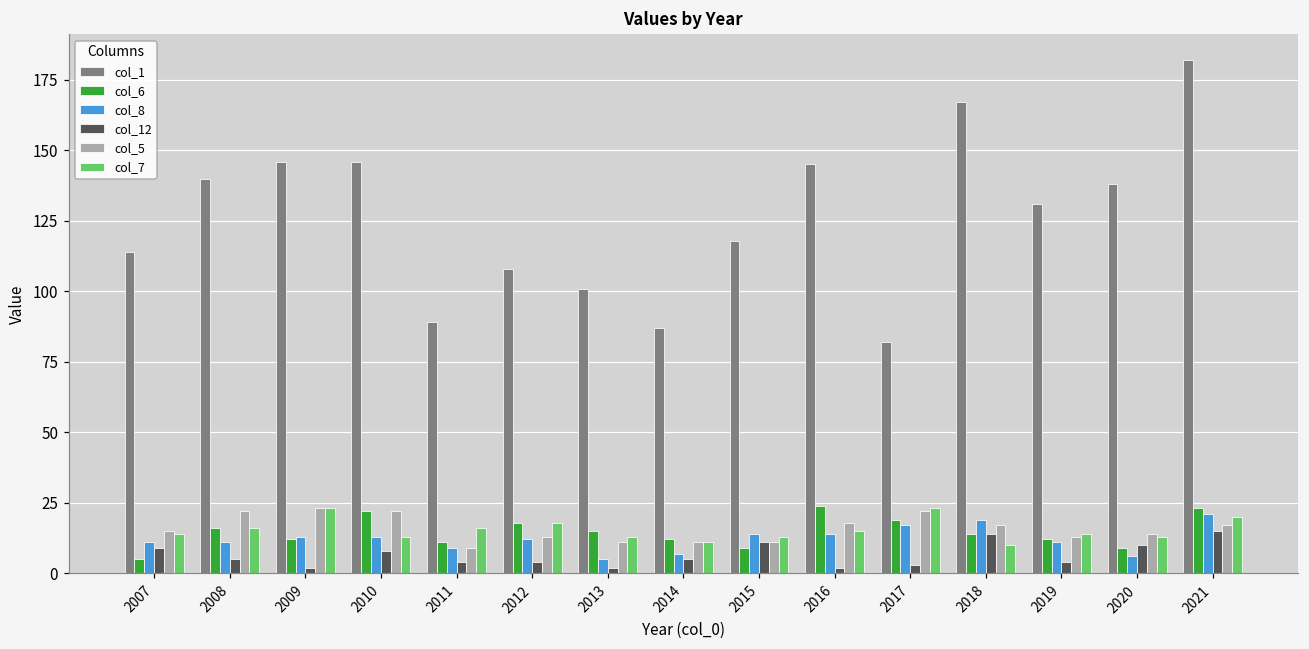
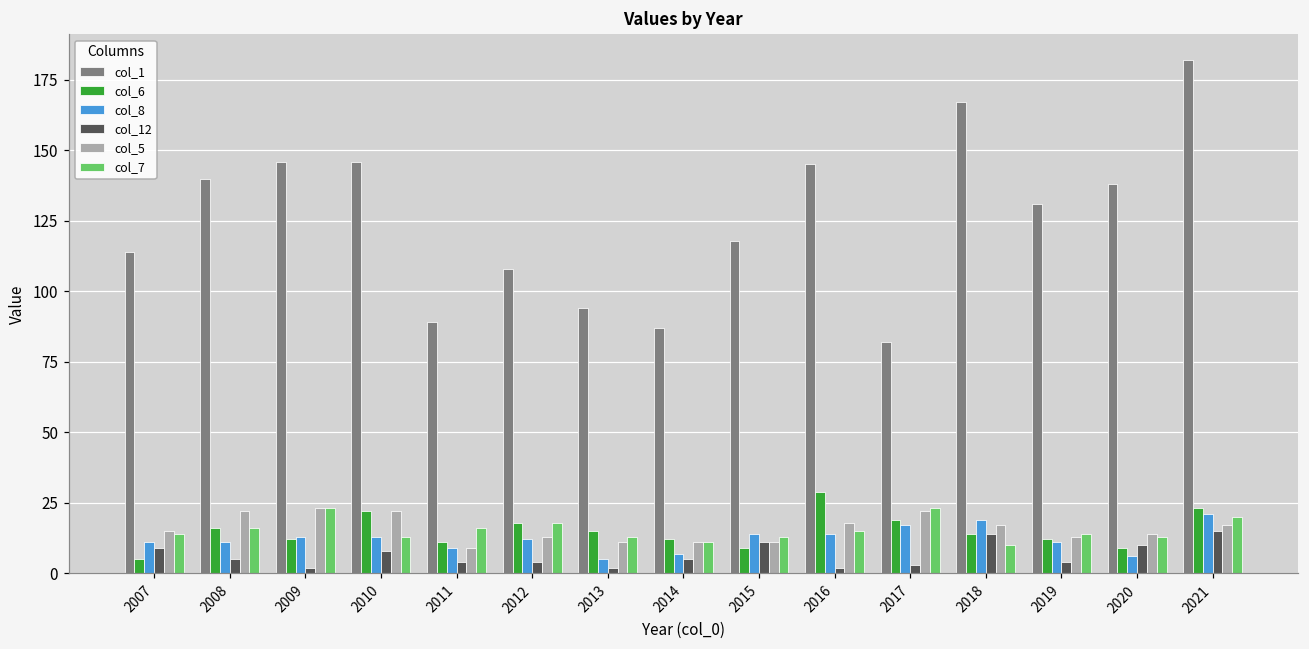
col_1, 2013: 101 -> 94
col_6, 2016: 24 -> 29
